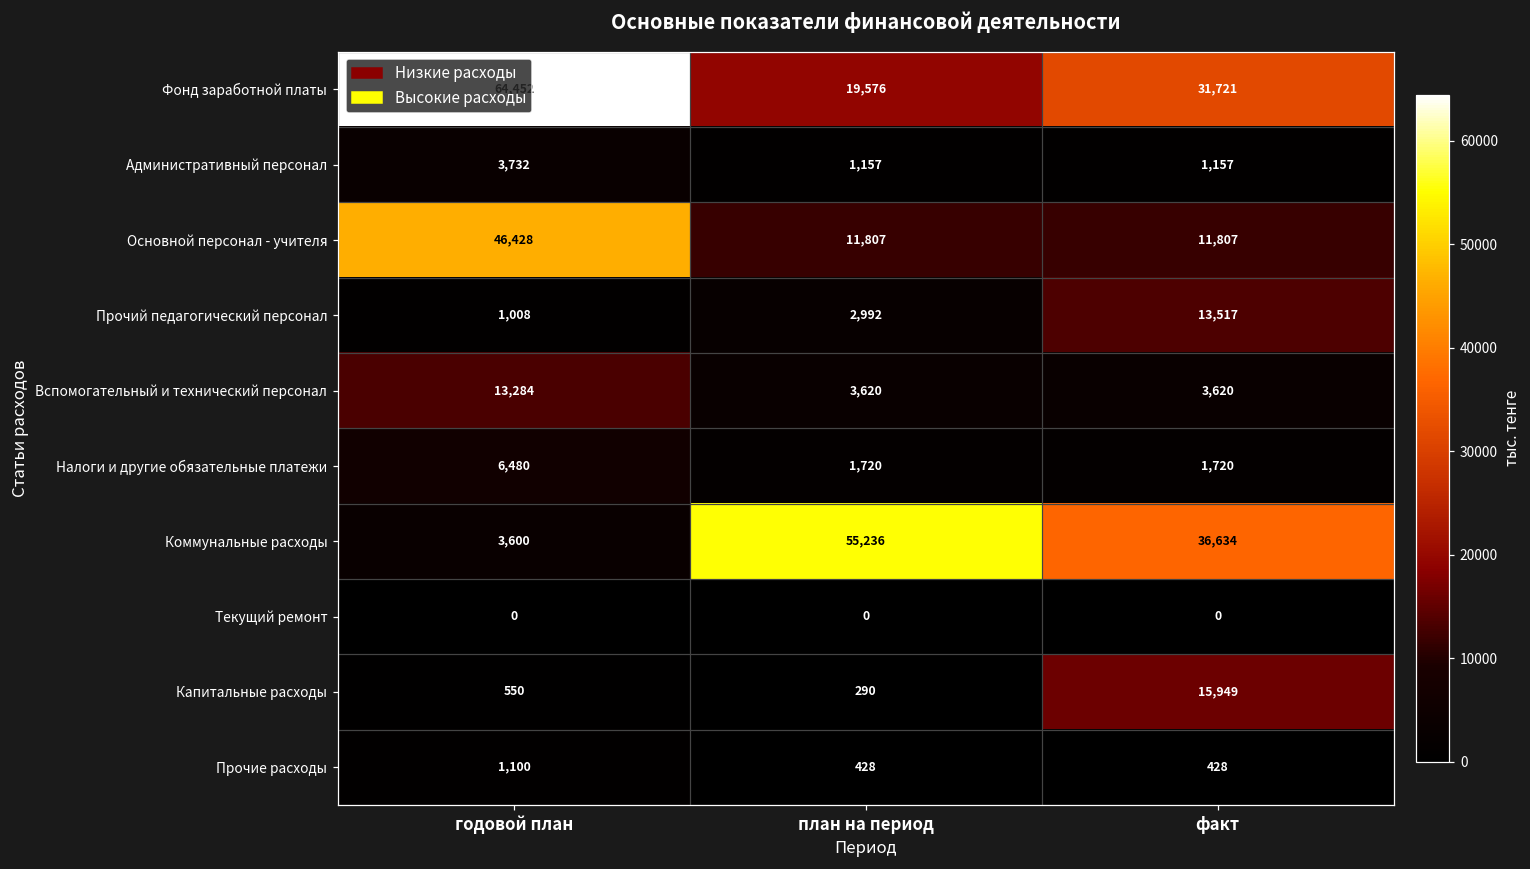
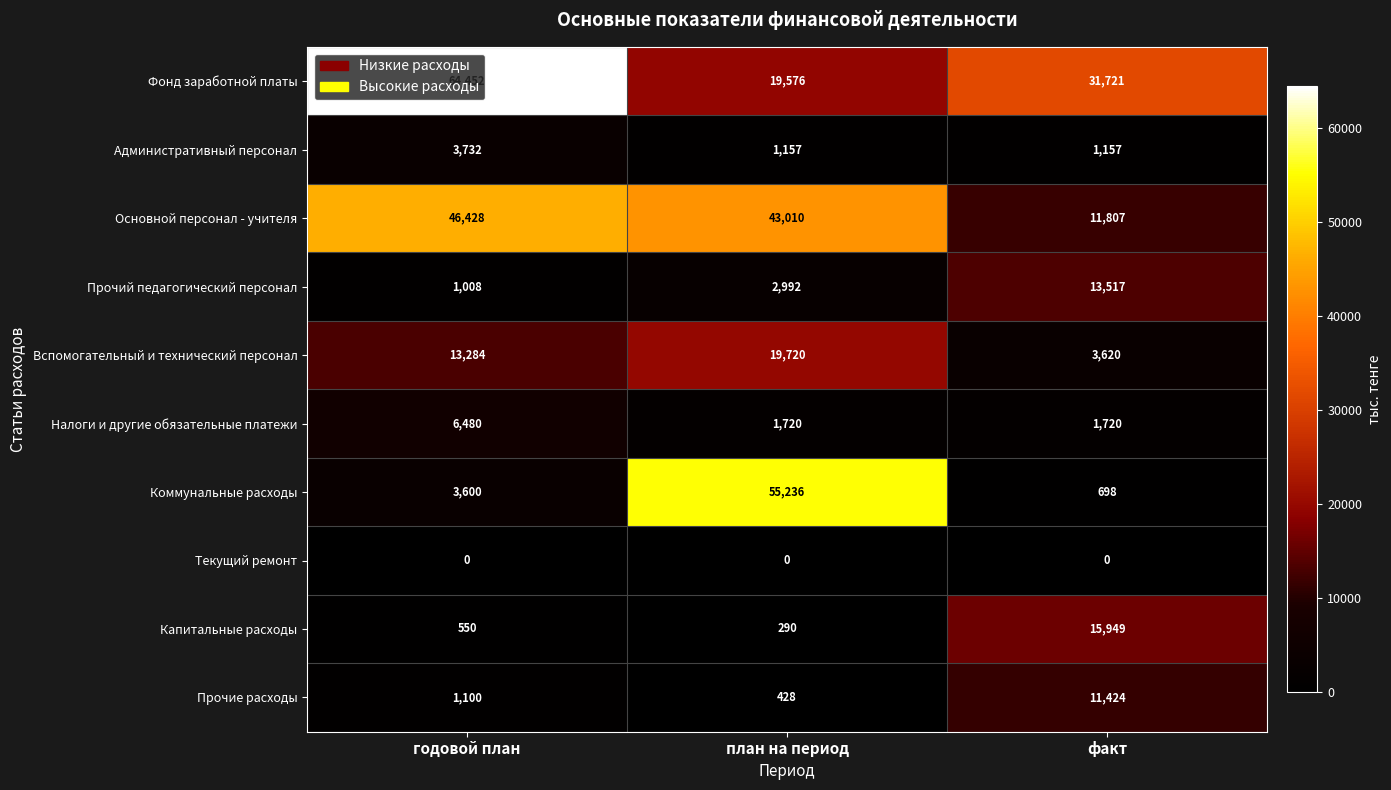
Основной персонал - учителя, план на период: 11,807 -> 43,010
Вспомогательный и технический персонал, план на период: 3,620 -> 19,720
Коммунальные расходы, факт: 36,634 -> 698
Прочие расходы, факт: 428 -> 11,424
